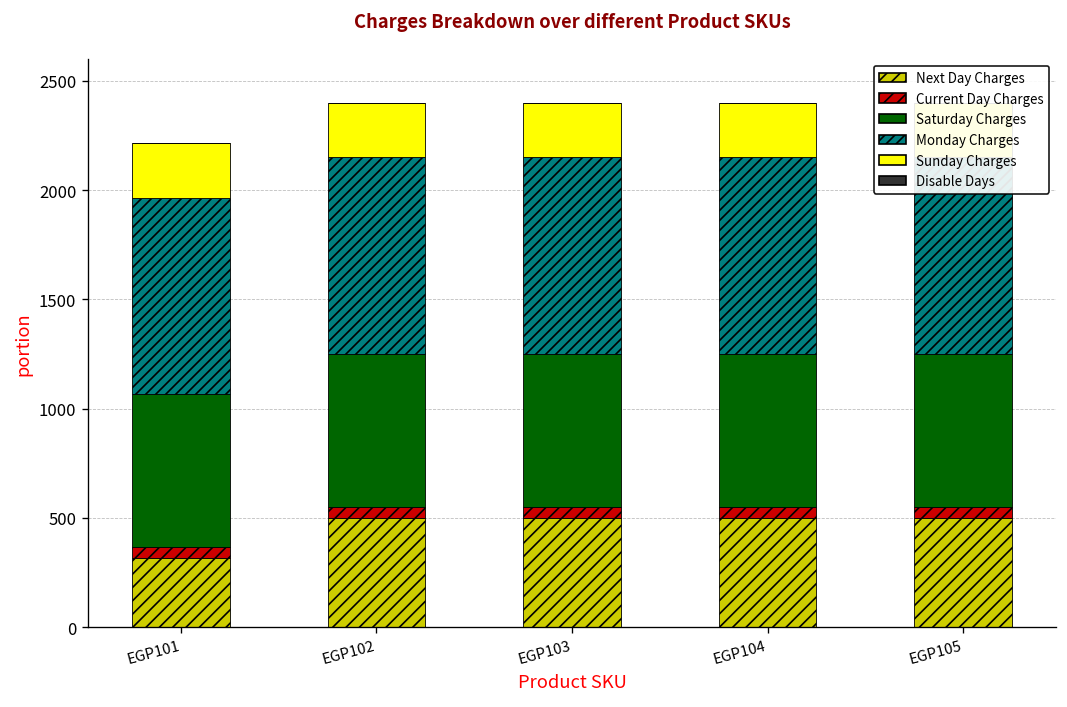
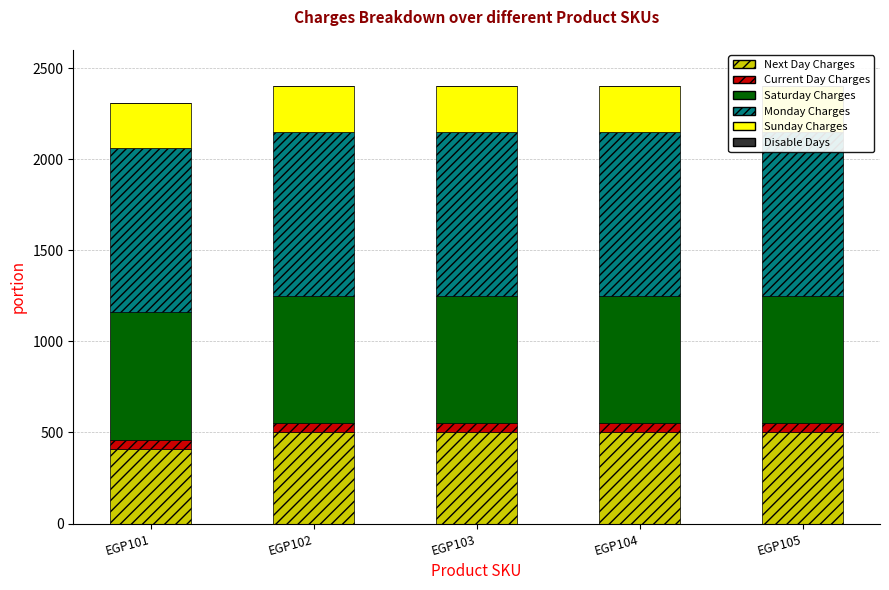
Next Day Charges, EGP101: 320 -> 410
